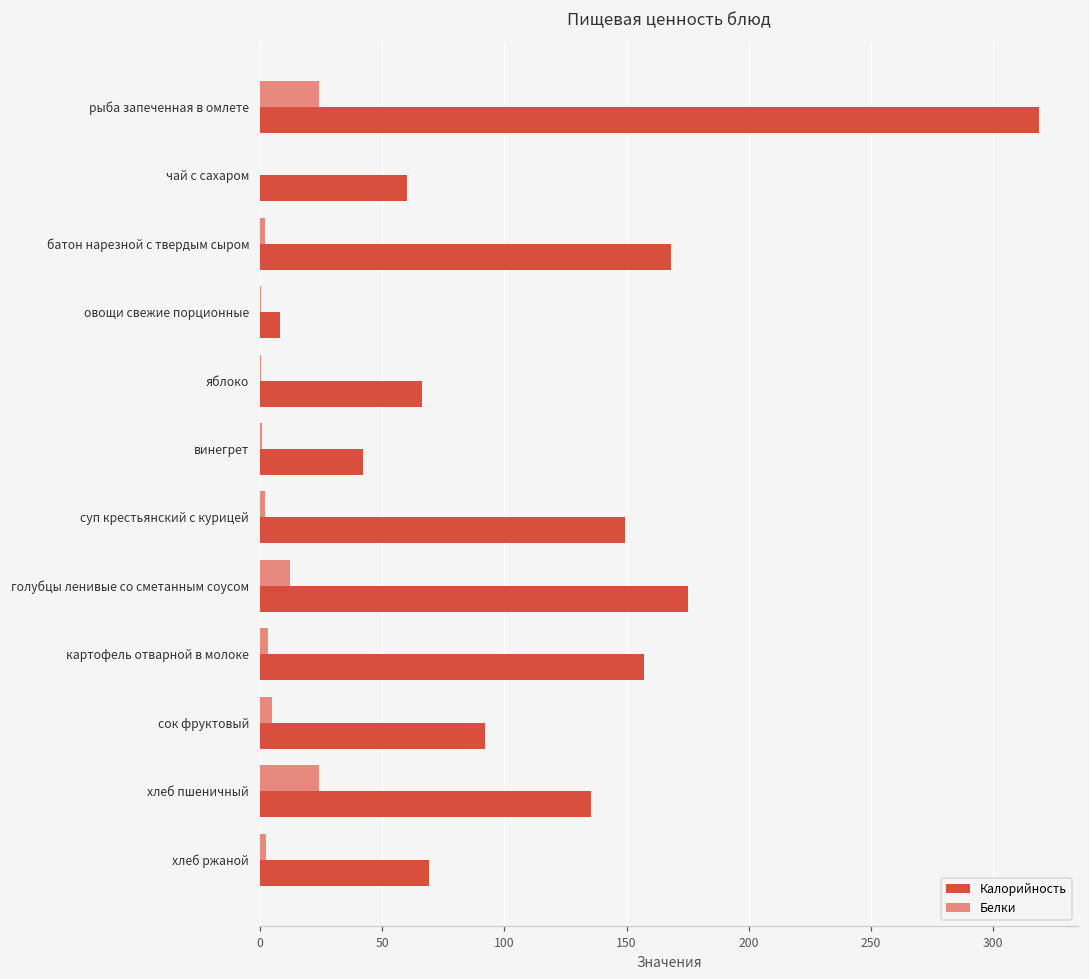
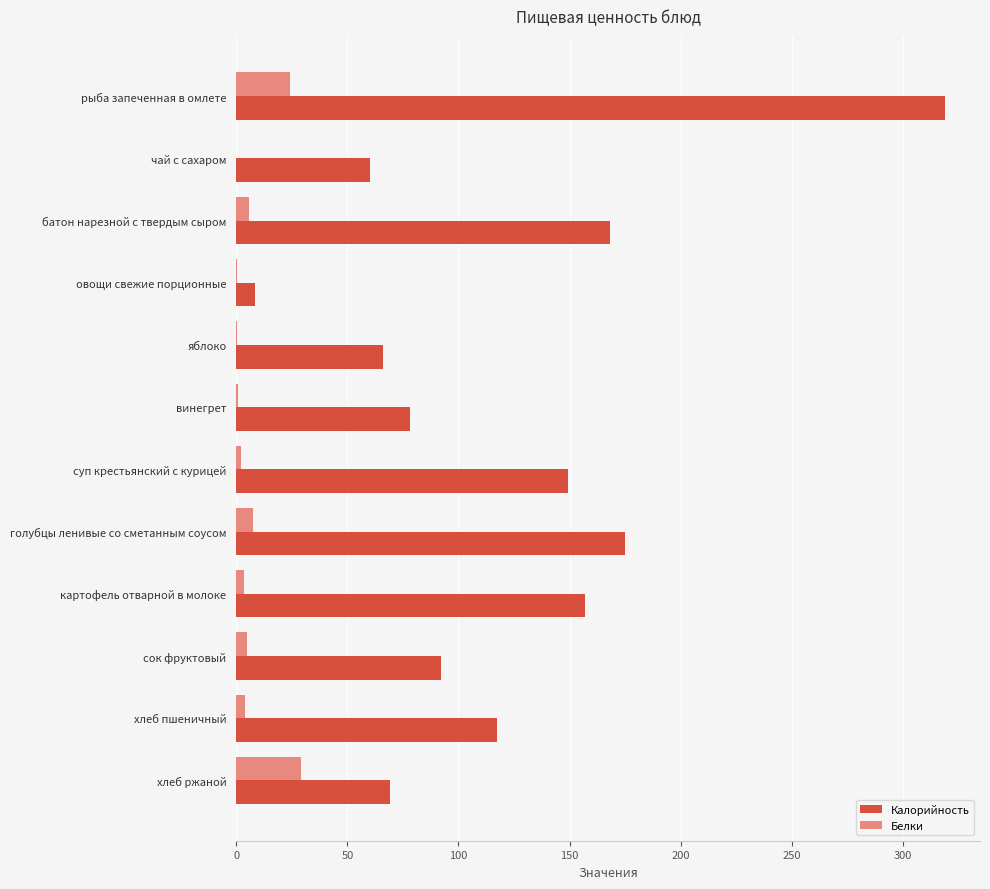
Белки, батон нарезной с твердым сыром: 2 -> 6
Калорийность, винегрет: 42 -> 78
Белки, голубцы ленивые со сметанным соусом: 12 -> 8
Белки, хлеб пшеничный: 24 -> 4
Калорийность, хлеб пшеничный: 135 -> 118
Белки, хлеб ржаной: 3 -> 29
